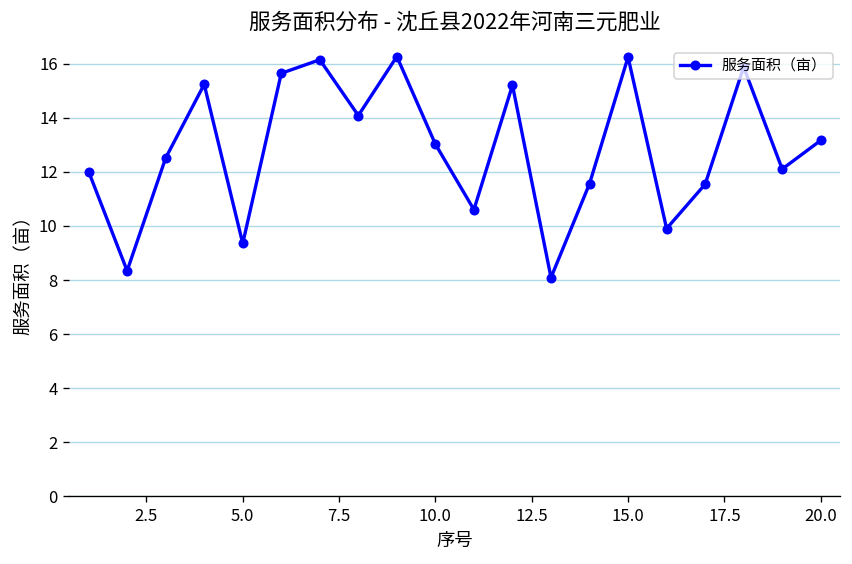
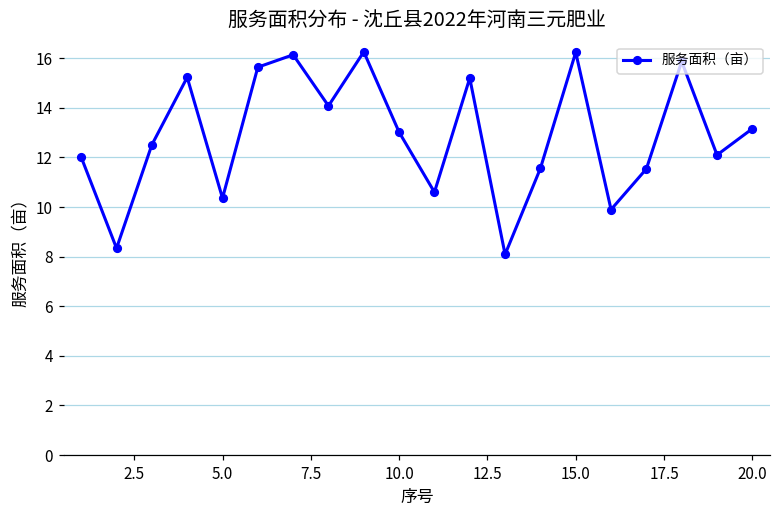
5.0: 9.4 -> 10.4
